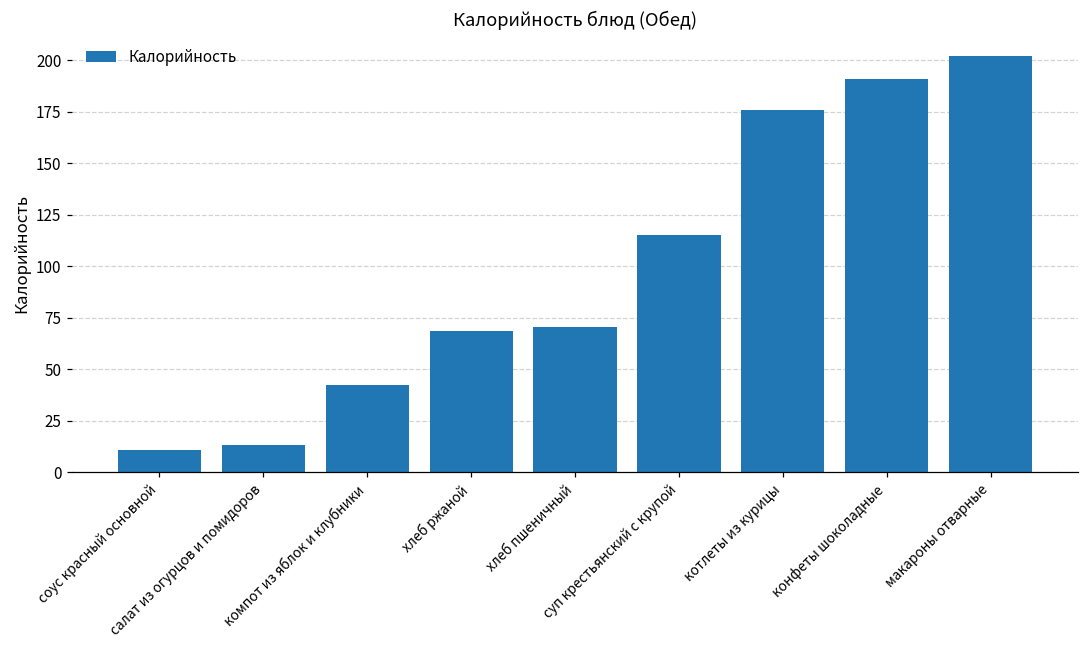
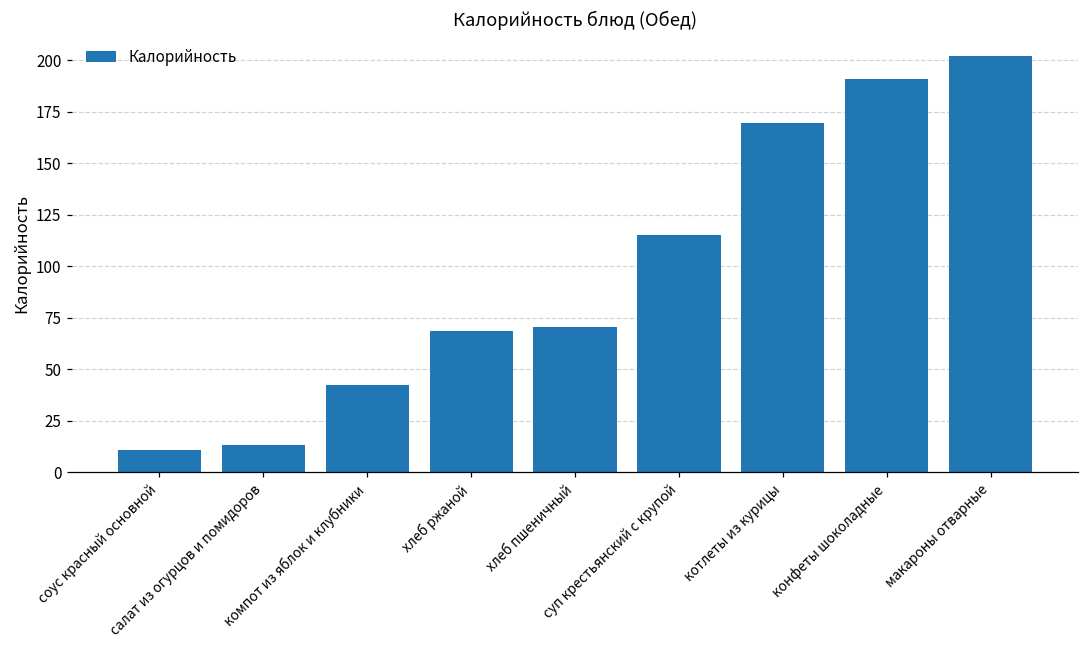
котлеты из курицы: 176 -> 169
